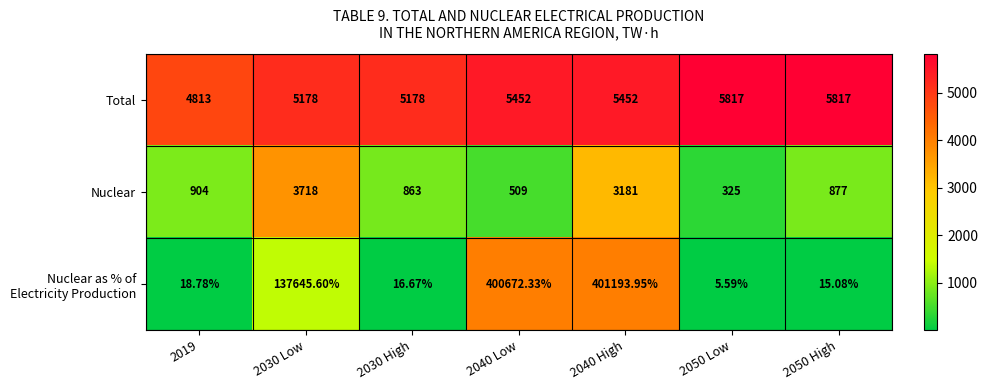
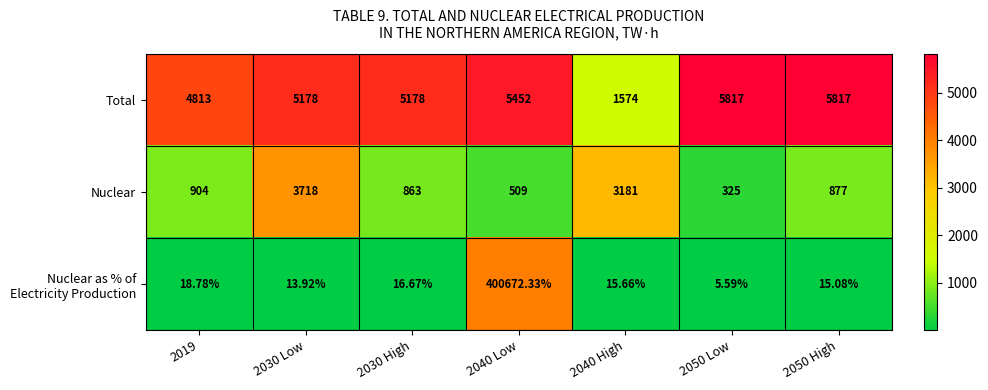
Total, 2040 High: 5452 -> 1574
Nuclear as % of Electricity Production, 2030 Low: 137645.60% -> 13.92%
Nuclear as % of Electricity Production, 2040 High: 401193.95% -> 15.66%
